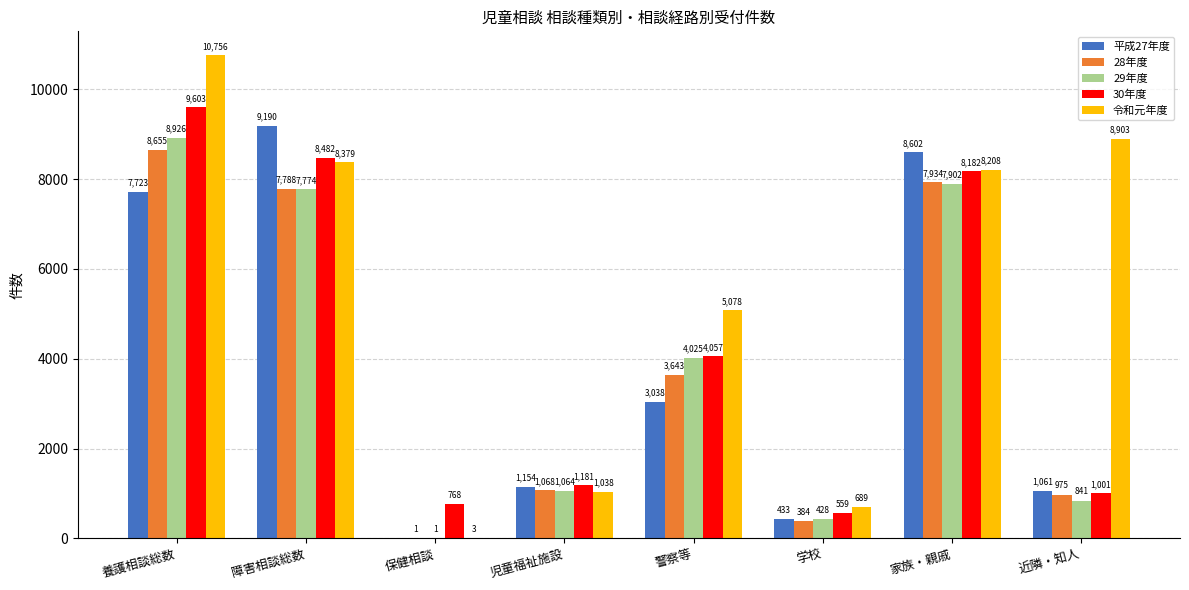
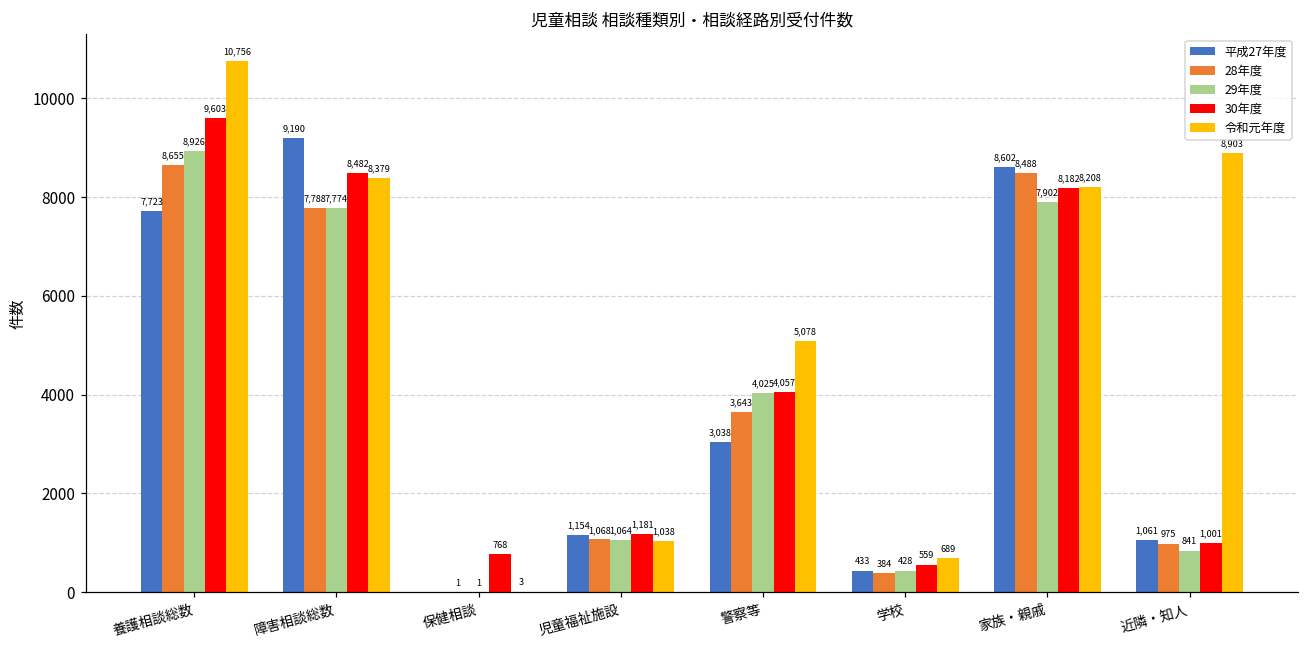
28年度, 家族・親戚: 7,934 -> 8,488
